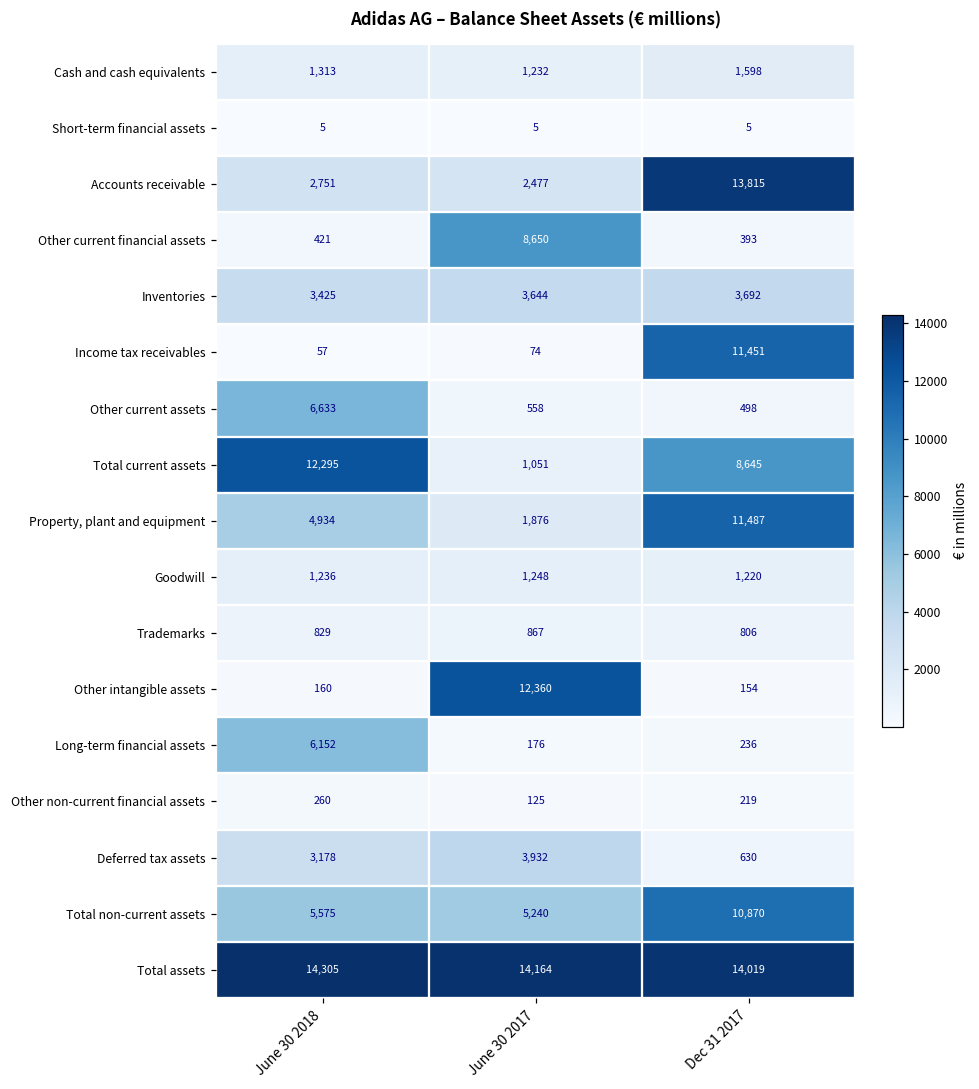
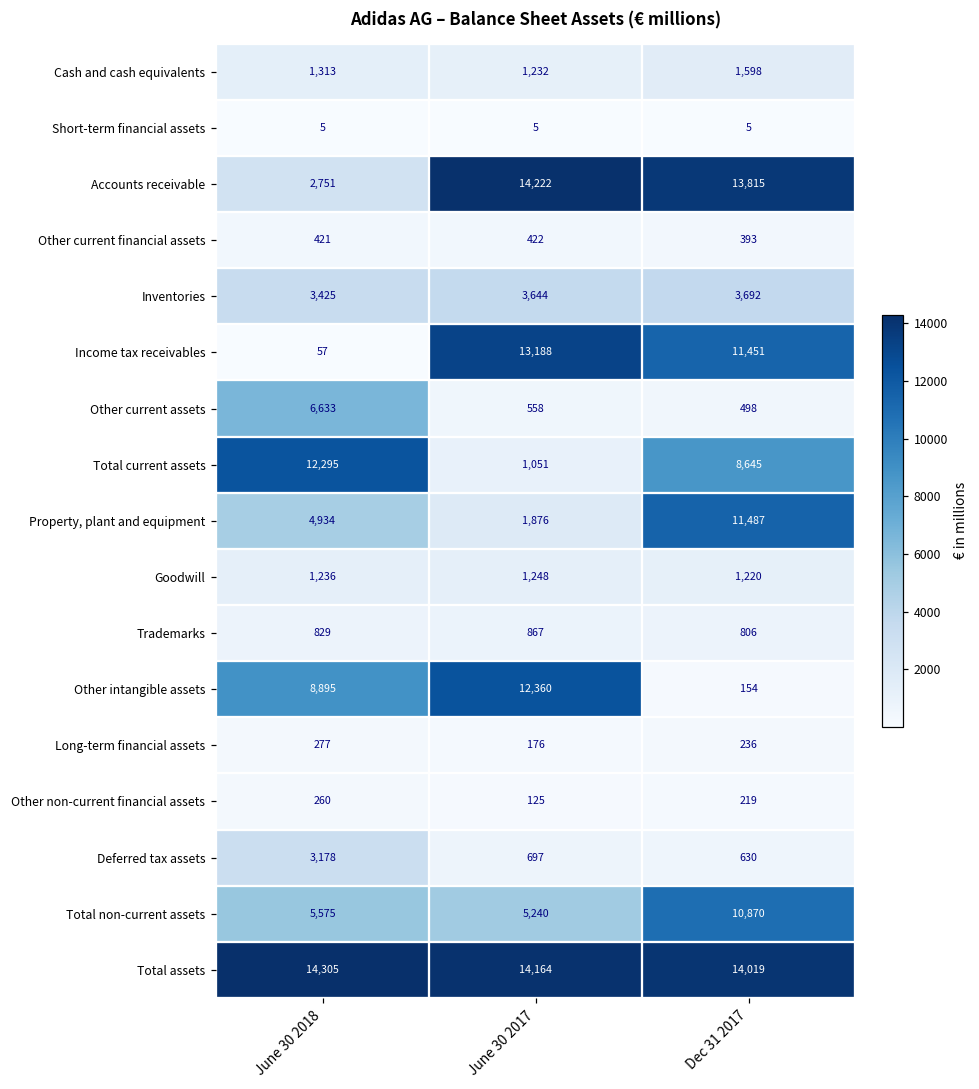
Accounts receivable, June 30 2017: 2,477 -> 14,222
Other current financial assets, June 30 2017: 8,650 -> 422
Income tax receivables, June 30 2017: 74 -> 13,188
Other intangible assets, June 30 2018: 160 -> 8,895
Long-term financial assets, June 30 2018: 6,152 -> 277
Deferred tax assets, June 30 2017: 3,932 -> 697
